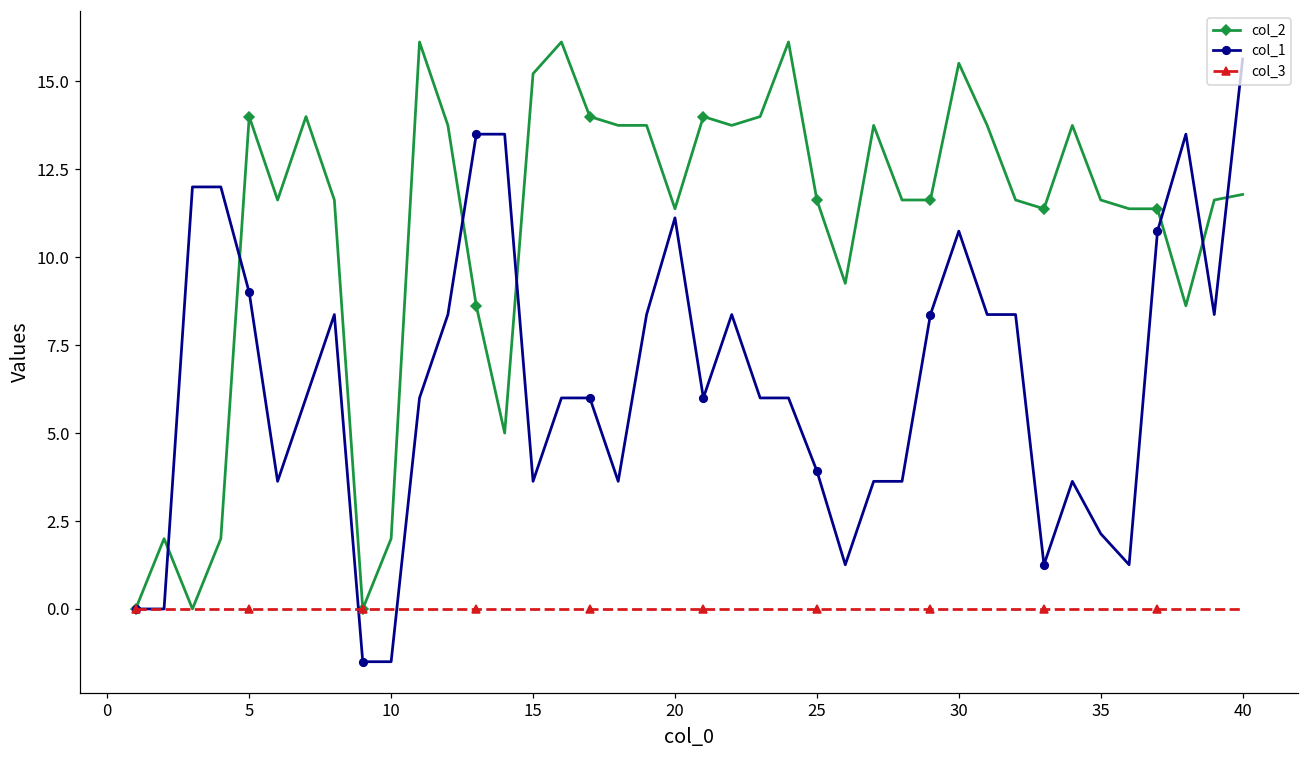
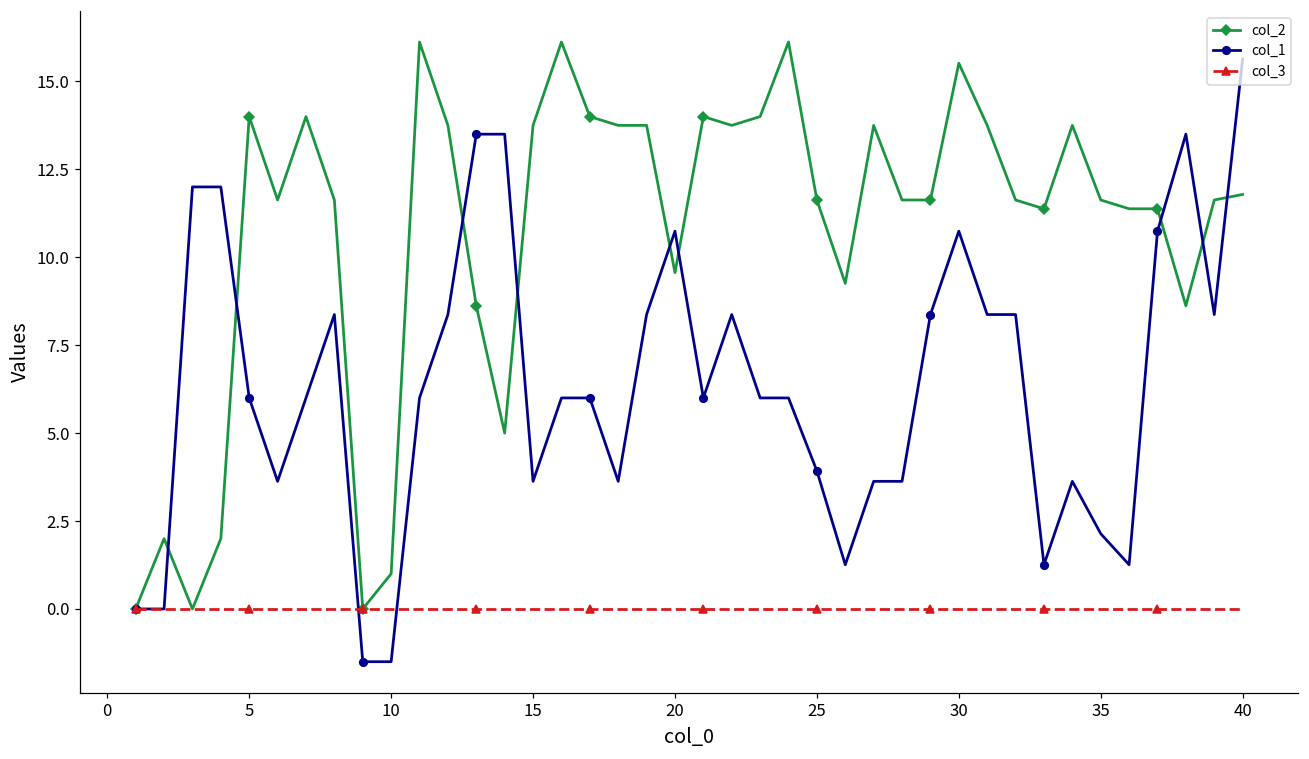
col_1, 5: 9 -> 6
col_2, 10: 2 -> 1
col_2, 15: 15.2 -> 13.8
col_2, 20: 11.4 -> 9.6
col_1, 20: 11.1 -> 10.7
